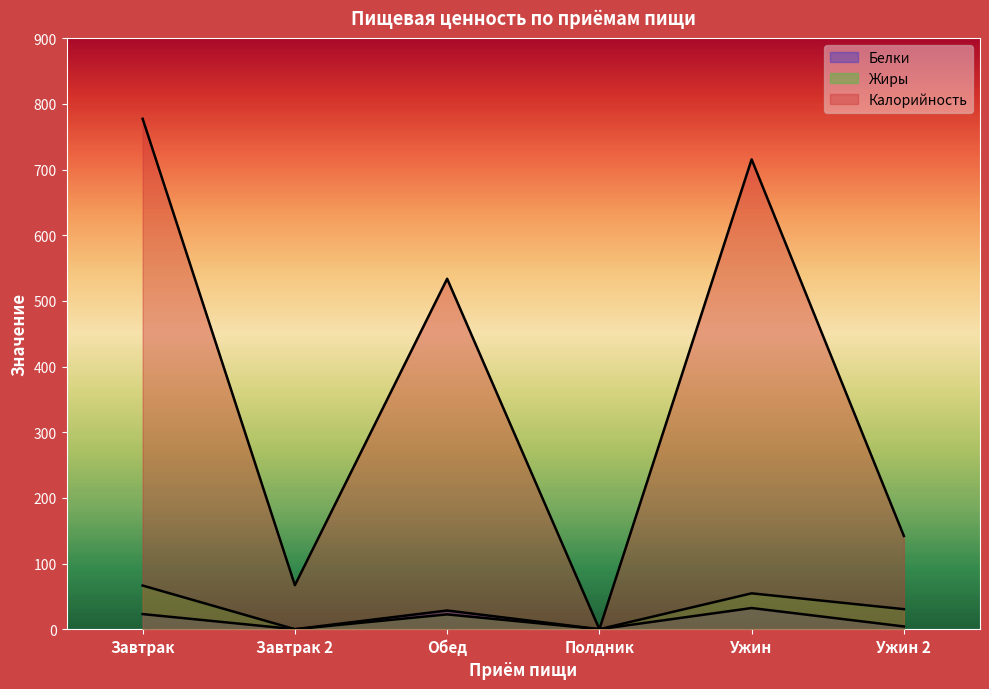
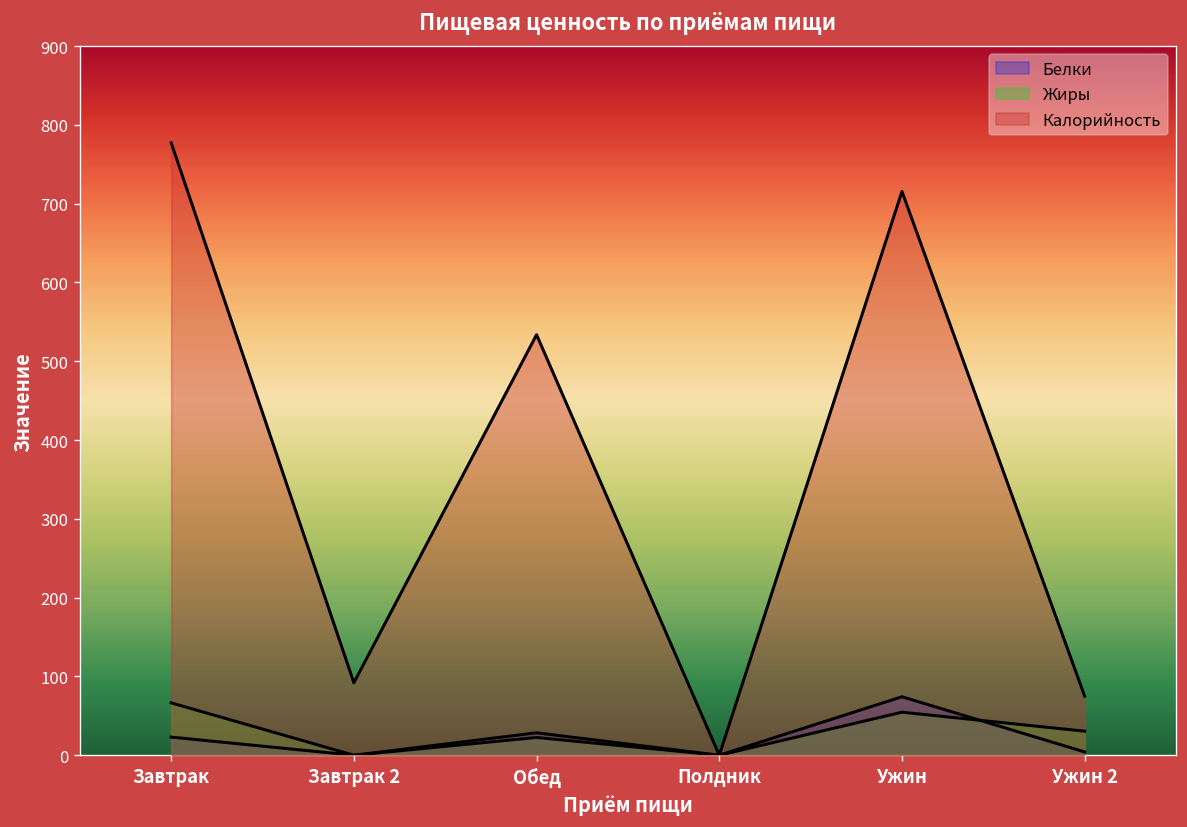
Калорийность, Завтрак 2: 70 -> 90
Белки, Ужин: 30 -> 70
Калорийность, Ужин 2: 140 -> 80
